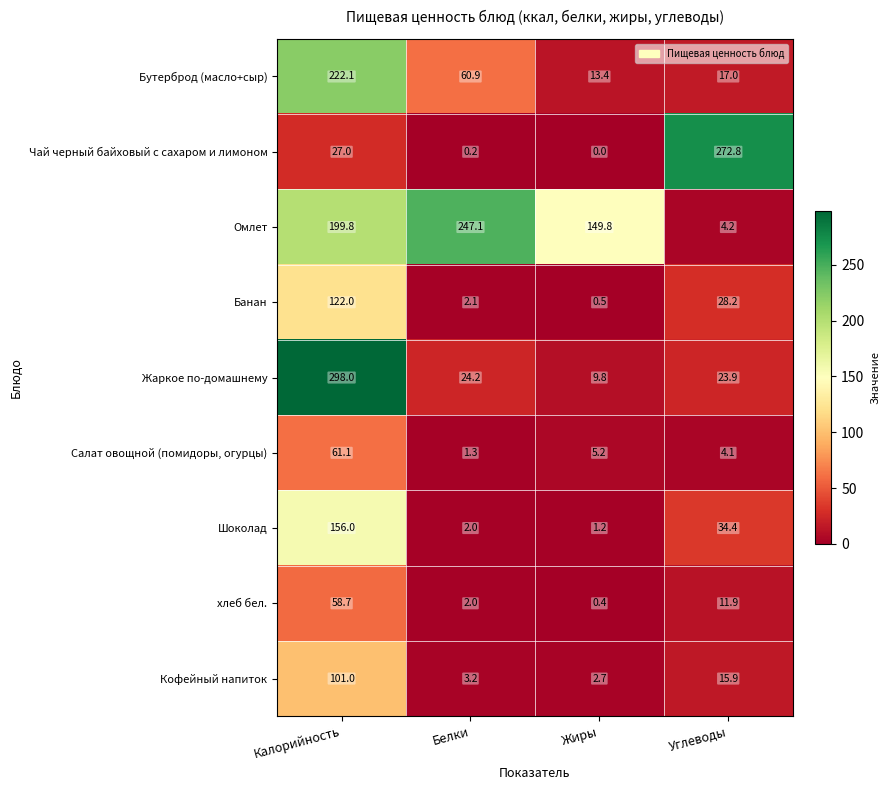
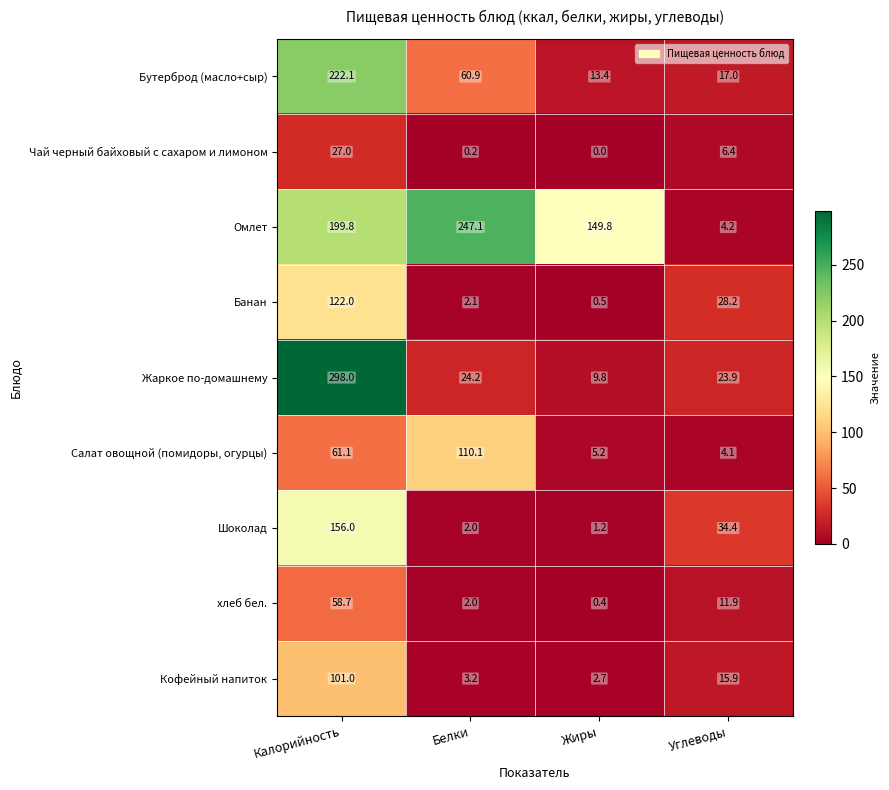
Чай черный байховый с сахаром и лимоном, Углеводы: 272.8 -> 6.4
Салат овощной (помидоры, огурцы), Белки: 1.3 -> 110.1
